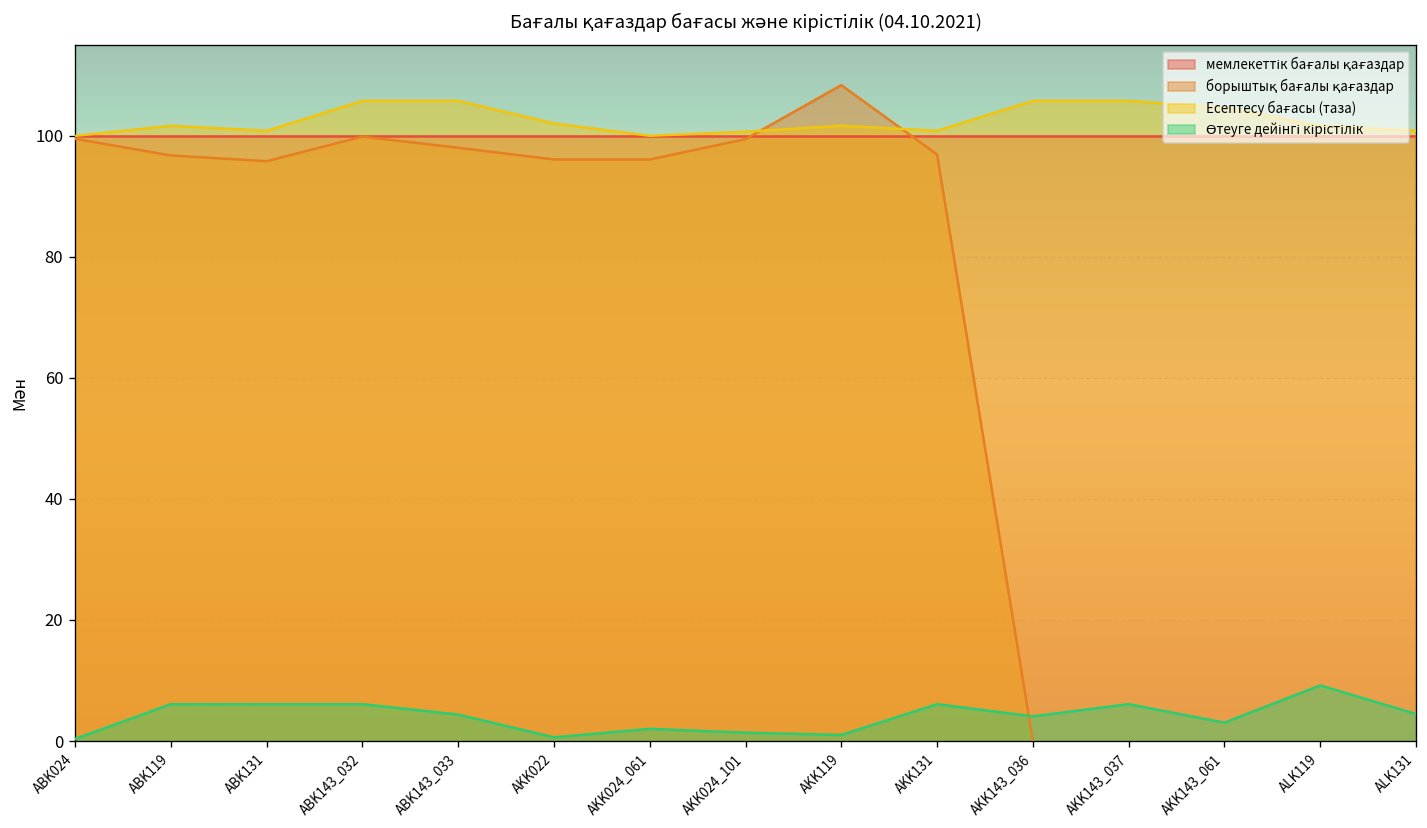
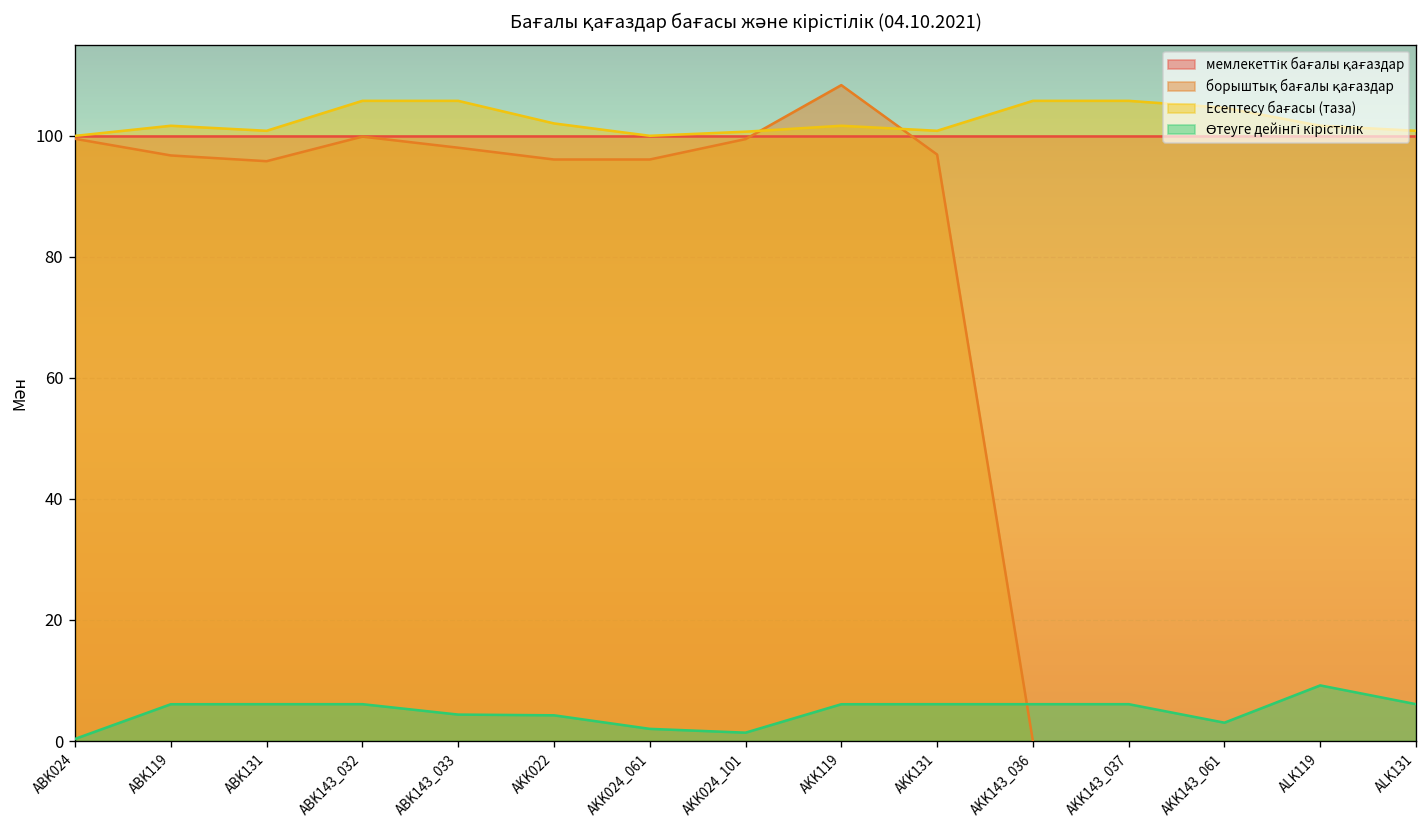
Өтеуге дейінгі кірістілік, AKK022: 1 -> 4
Өтеуге дейінгі кірістілік, AKK119: 1 -> 6
Өтеуге дейінгі кірістілік, AKK143_036: 4 -> 6
Өтеуге дейінгі кірістілік, ALK131: 4 -> 6
